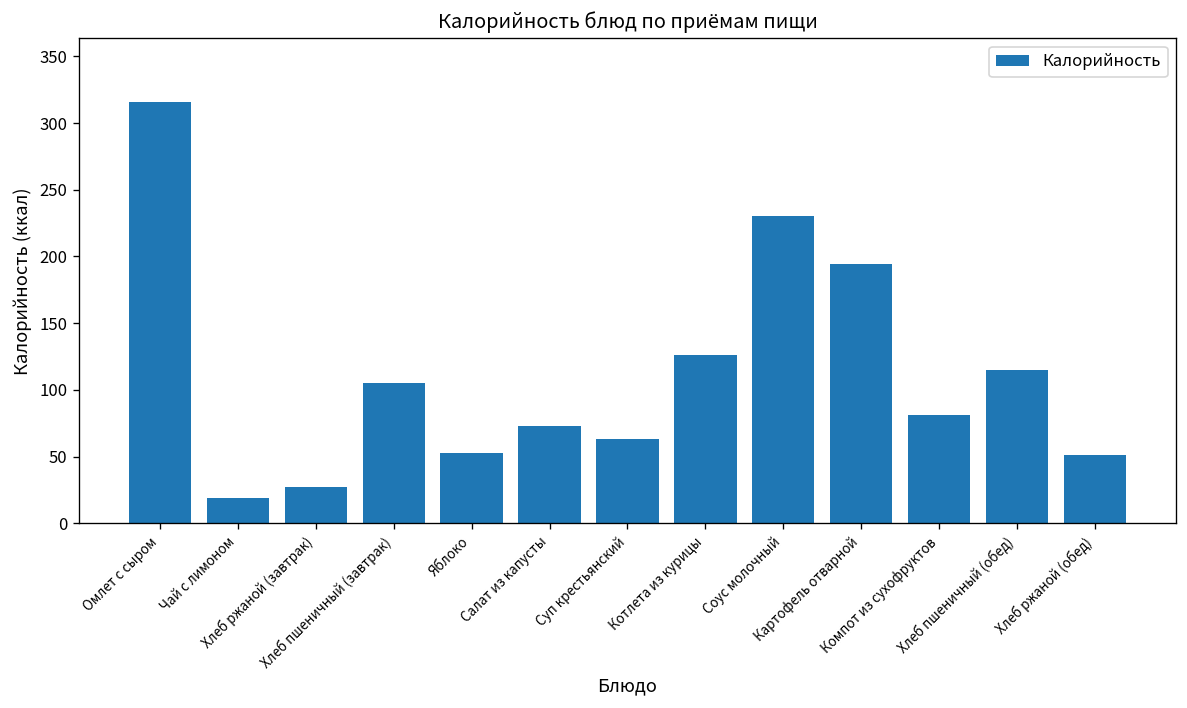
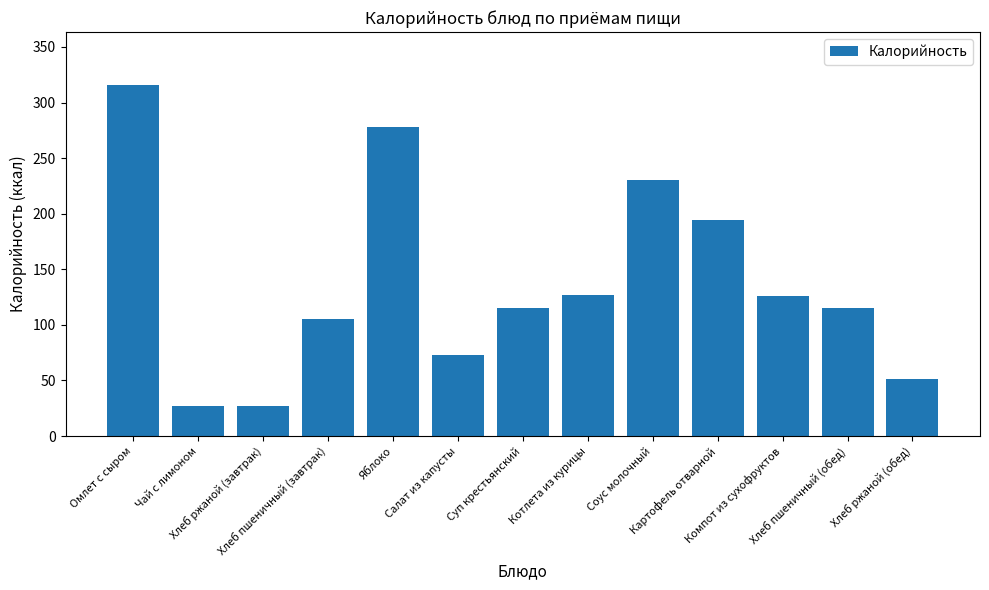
Чай с лимоном: 19 -> 27
Яблоко: 53 -> 278
Суп крестьянский: 63 -> 115
Компот из сухофруктов: 81 -> 126
